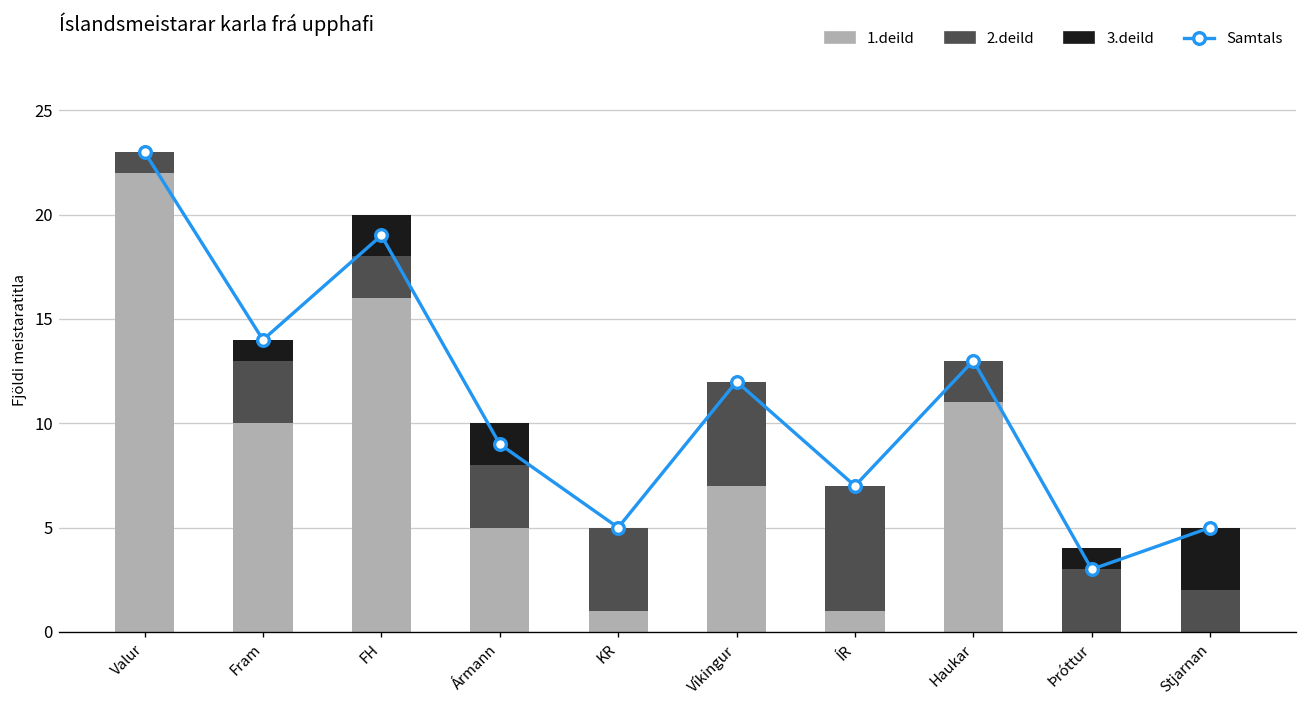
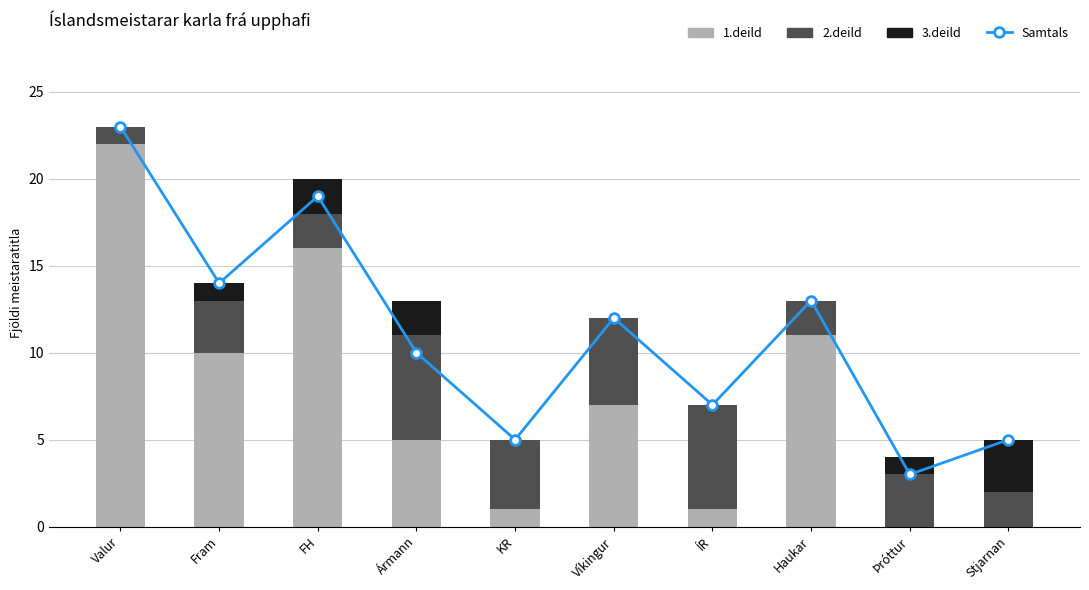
Samtals, Ármann: 9 -> 10
2.deild, Ármann: 3 -> 6
